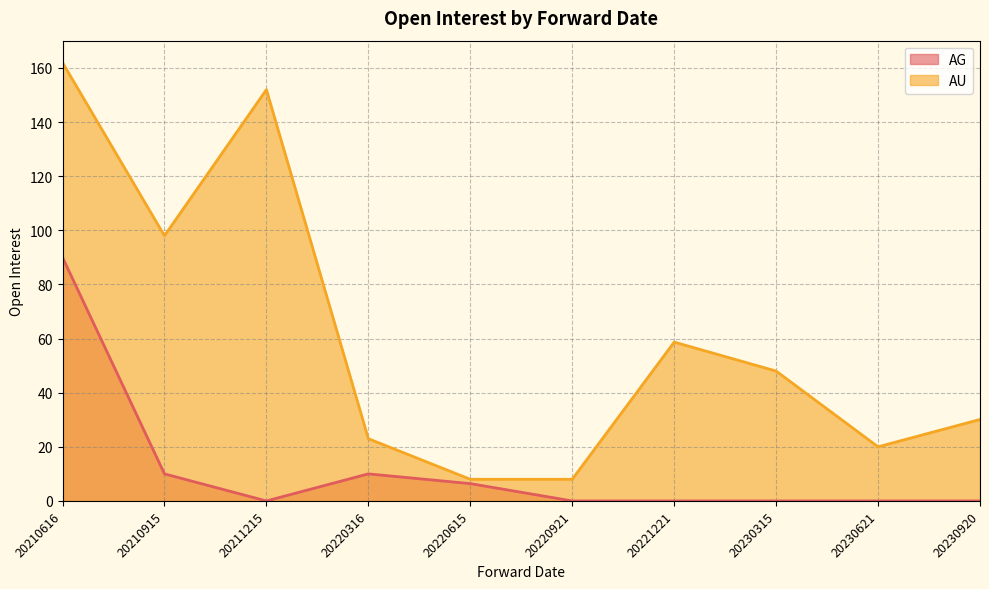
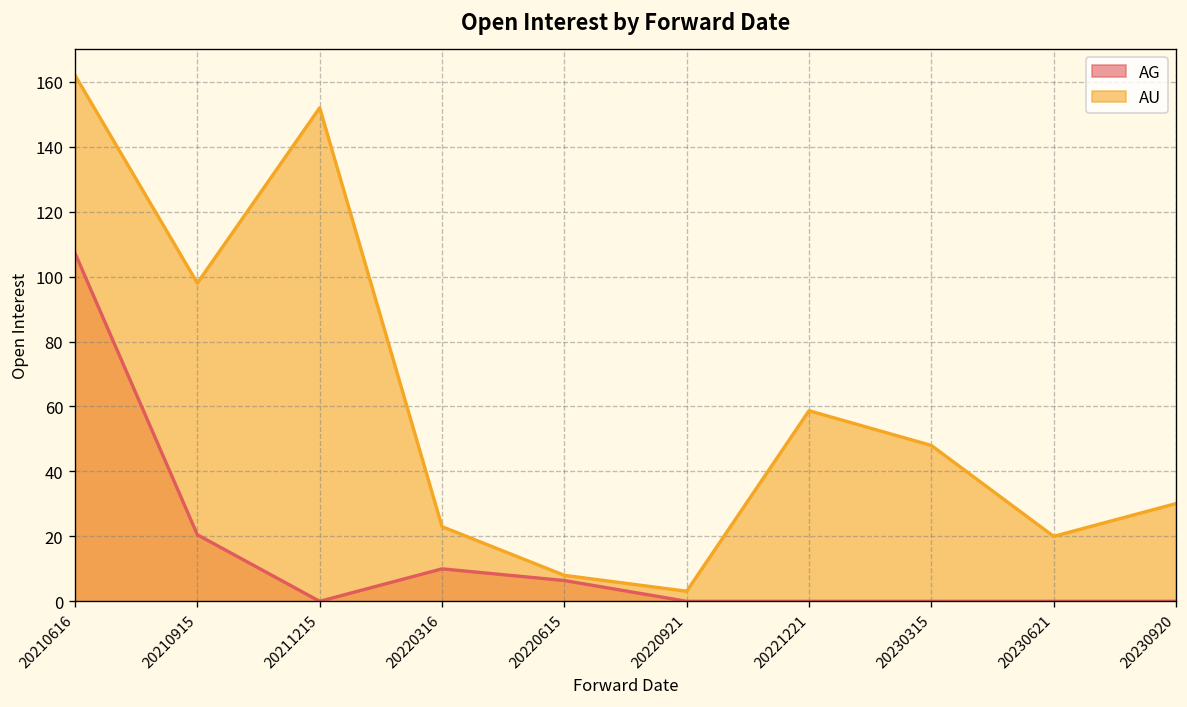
AG, 20210616: 90 -> 107
AG, 20210915: 10 -> 21
AU, 20220921: 8 -> 3
